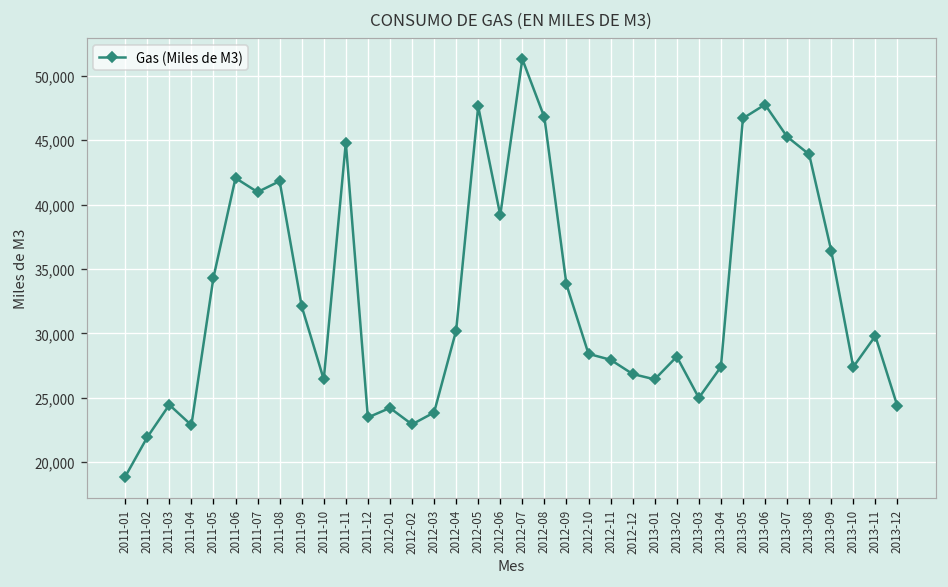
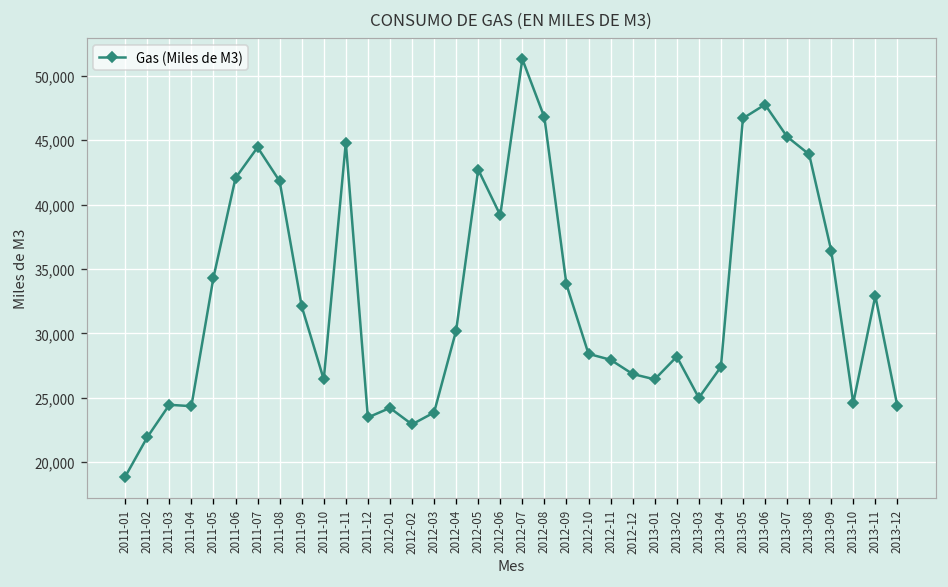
2011-04: 22,900 -> 24,400
2011-07: 41,000 -> 44,400
2012-05: 47,600 -> 42,700
2013-10: 27,400 -> 24,600
2013-11: 29,800 -> 32,900
